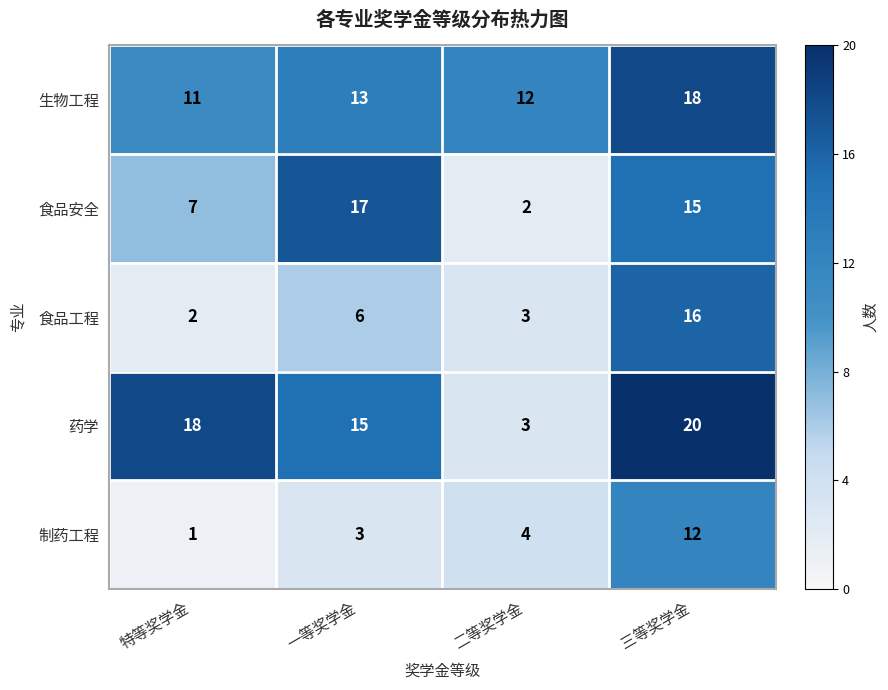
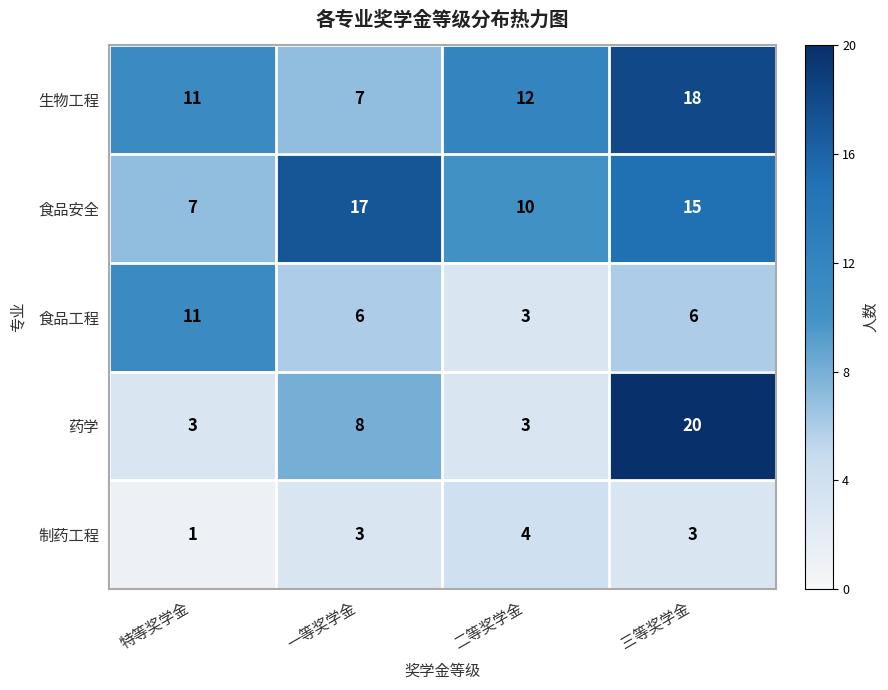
生物工程, 一等奖学金: 13 -> 7
食品安全, 二等奖学金: 2 -> 10
食品工程, 特等奖学金: 2 -> 11
食品工程, 三等奖学金: 16 -> 6
药学, 特等奖学金: 18 -> 3
药学, 一等奖学金: 15 -> 8
制药工程, 三等奖学金: 12 -> 3
